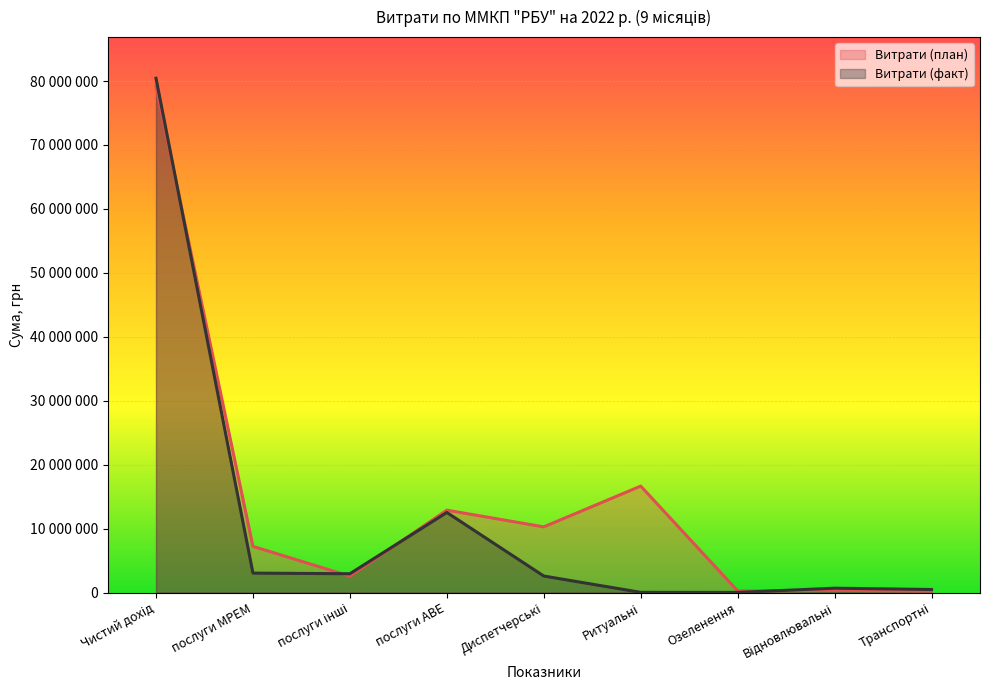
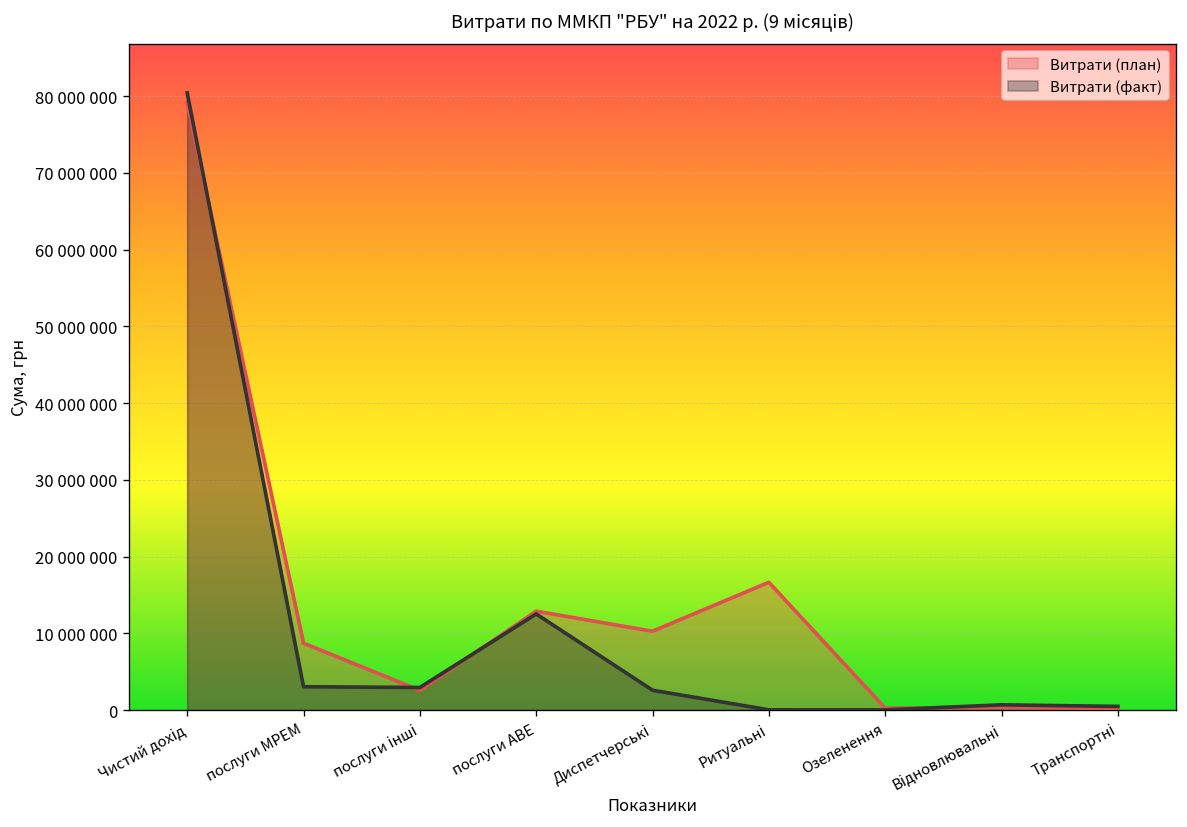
Витрати (план), послуги МРЕМ: 7000000 -> 9000000
